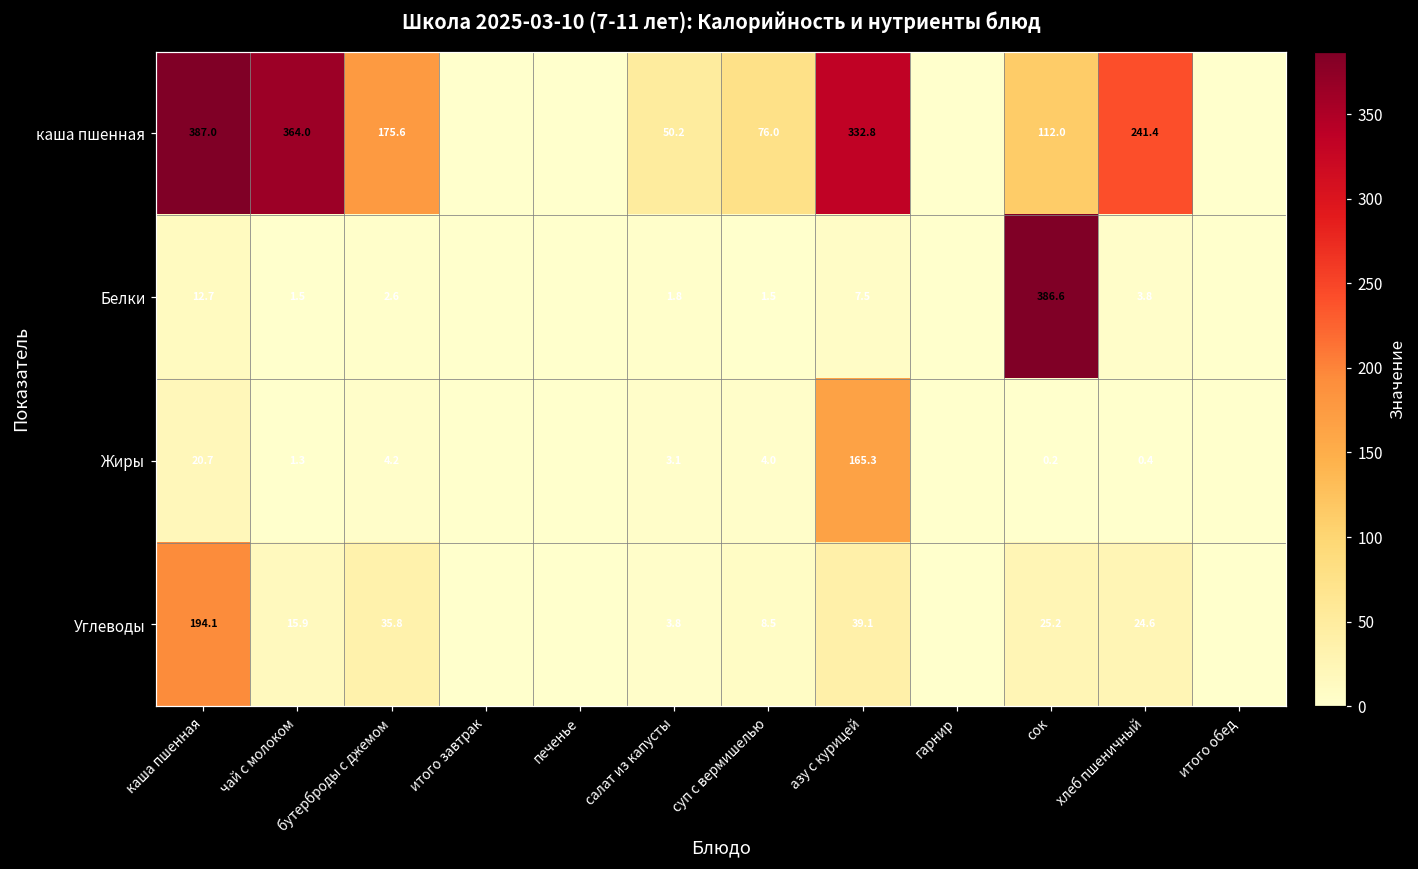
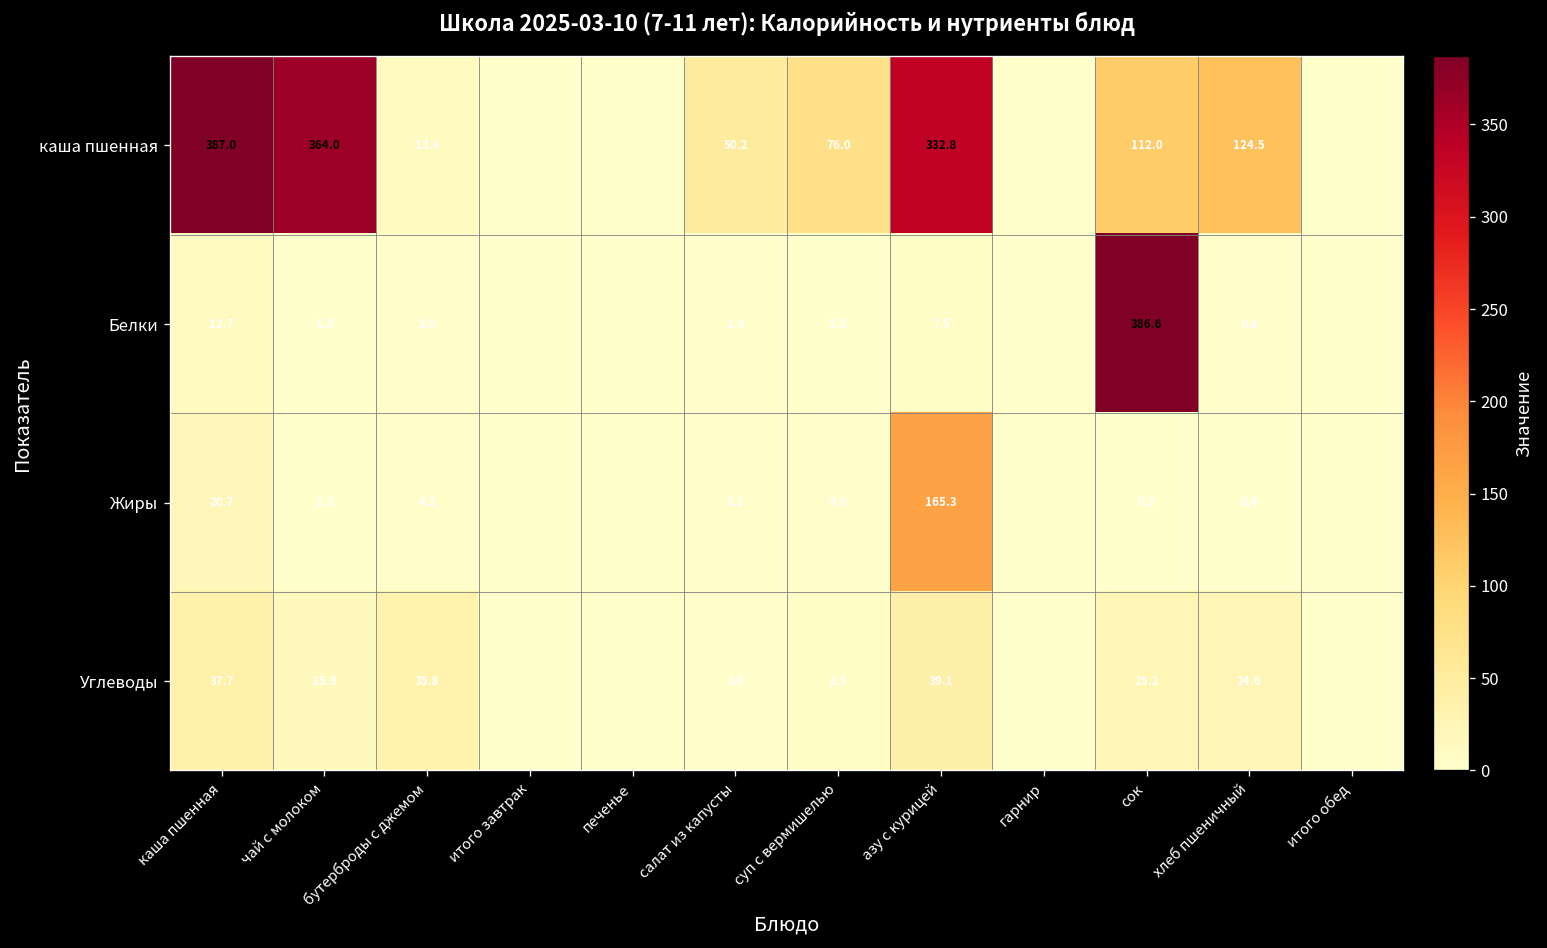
каша пшенная, бутерброды с джемом: 175.6 -> 13.4
каша пшенная, хлеб пшеничный: 241.4 -> 124.5
Углеводы, каша пшенная: 194.1 -> 37.7
